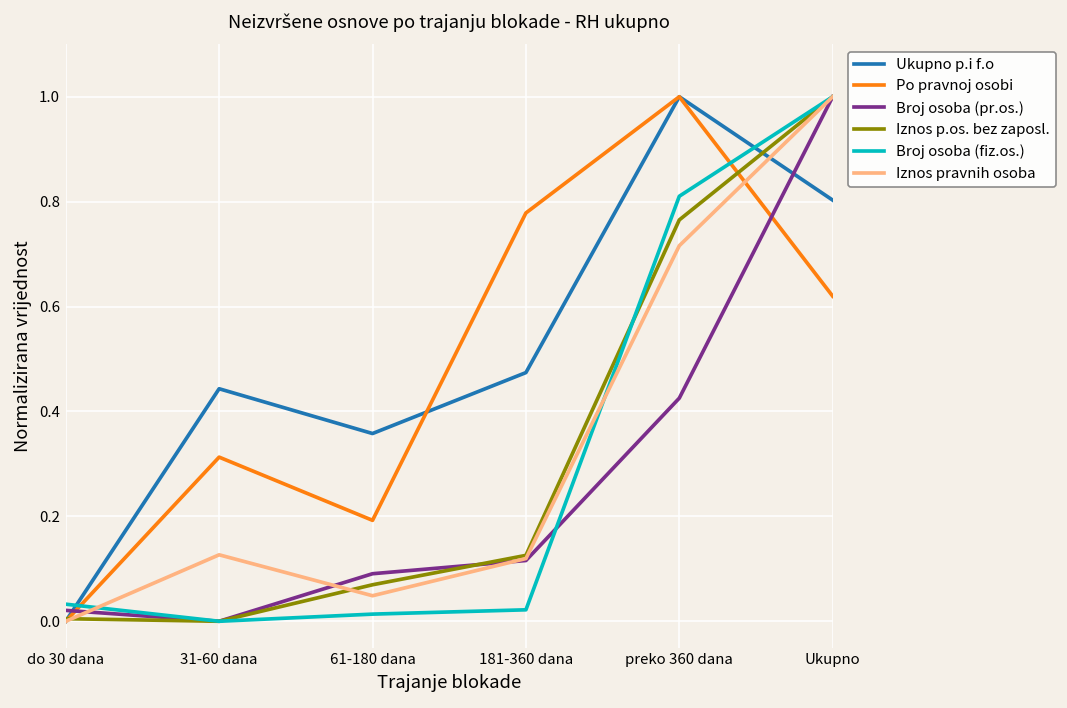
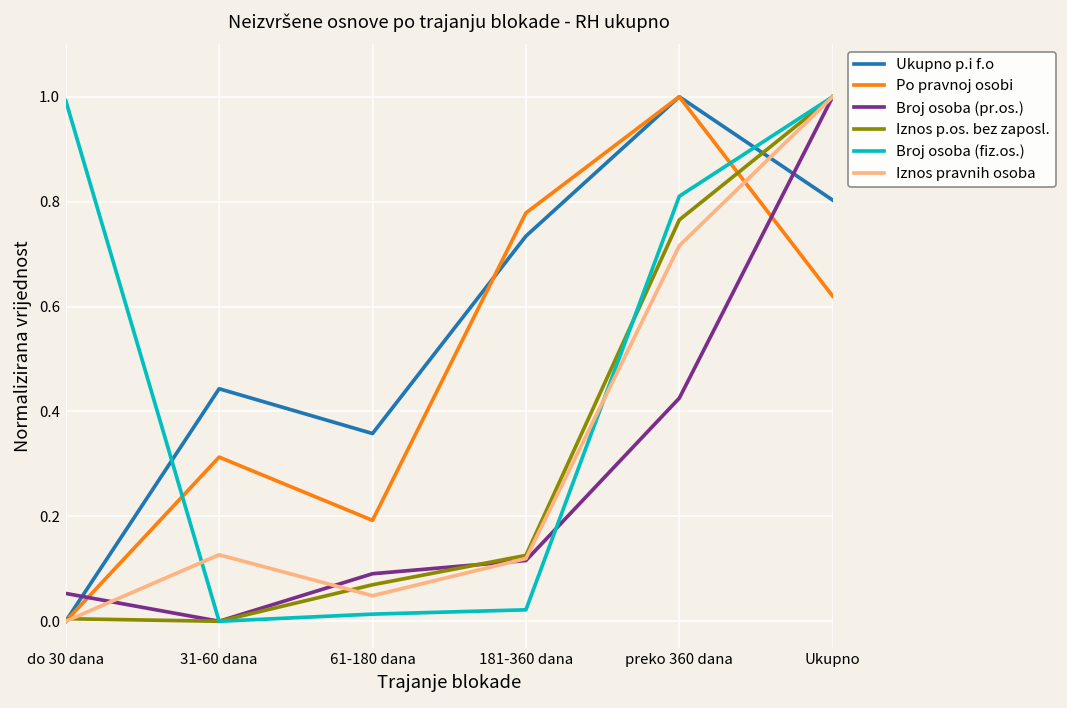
Broj osoba (pr.os.), do 30 dana: 0.02 -> 0.05
Broj osoba (fiz.os.), do 30 dana: 0.03 -> 0.99
Ukupno p.i f.o, 181-360 dana: 0.47 -> 0.73
